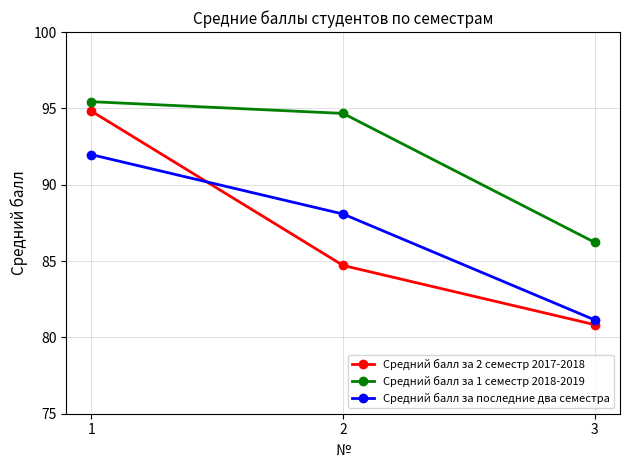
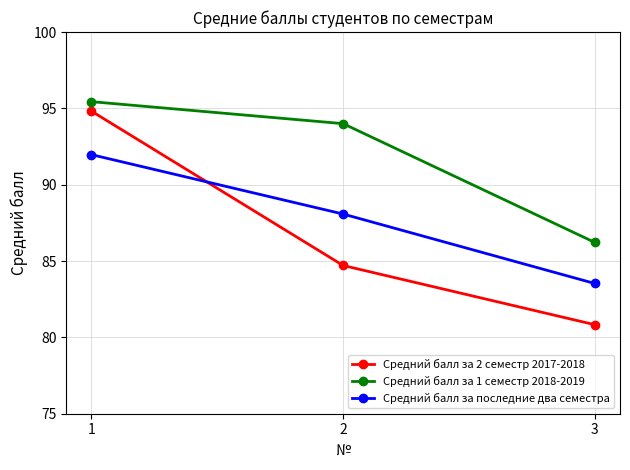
Средний балл за 1 семестр 2018-2019, 2: 94.7 -> 94.0
Средний балл за последние два семестра, 3: 81.1 -> 83.5
